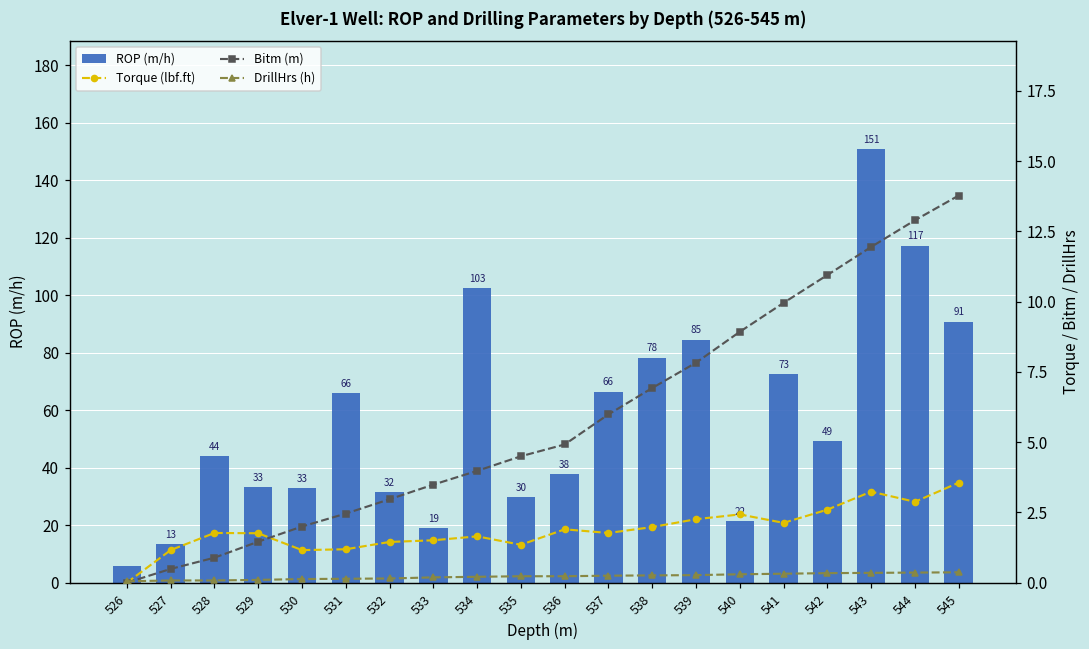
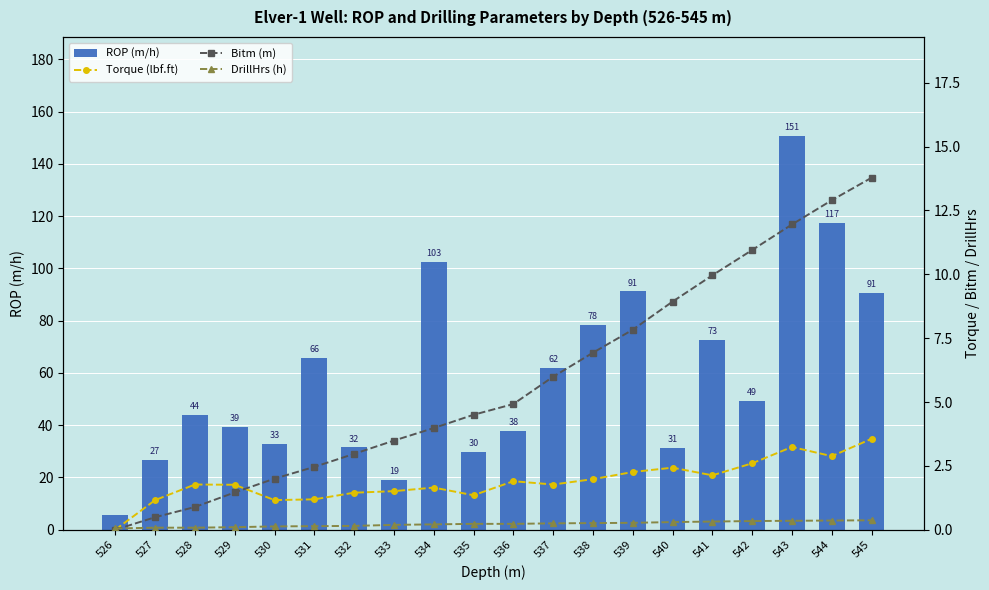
ROP (m/h), 527: 13 -> 27
ROP (m/h), 529: 33 -> 39
ROP (m/h), 537: 66 -> 62
ROP (m/h), 539: 85 -> 91
ROP (m/h), 540: 22 -> 31
